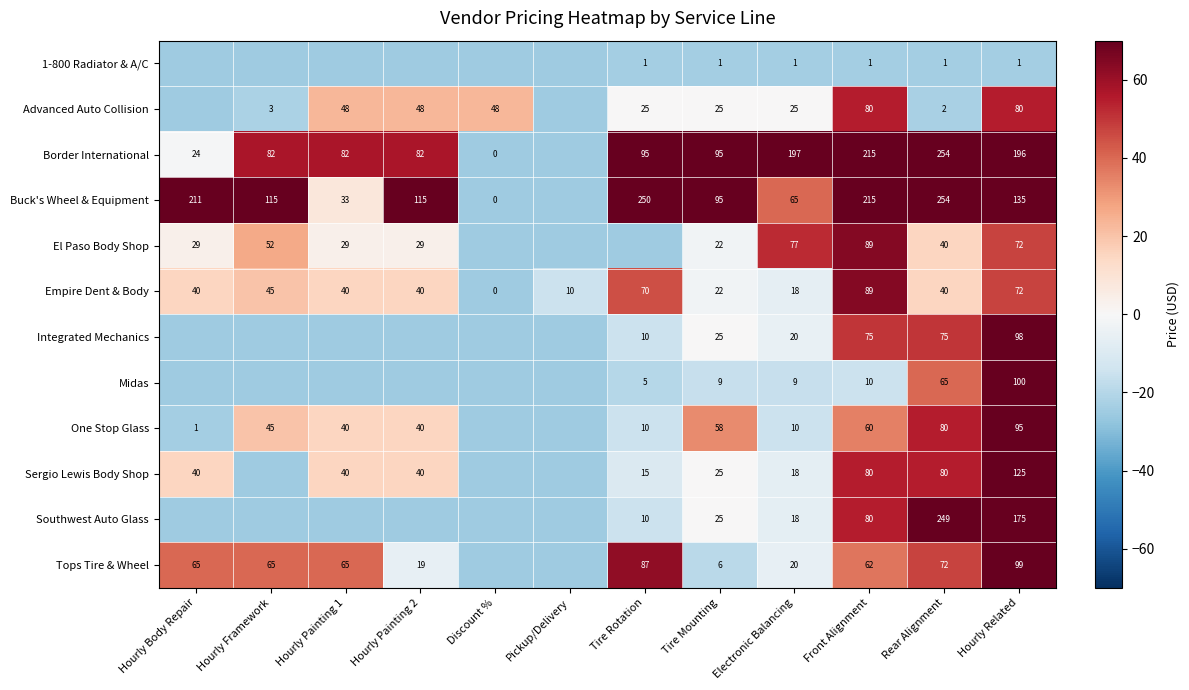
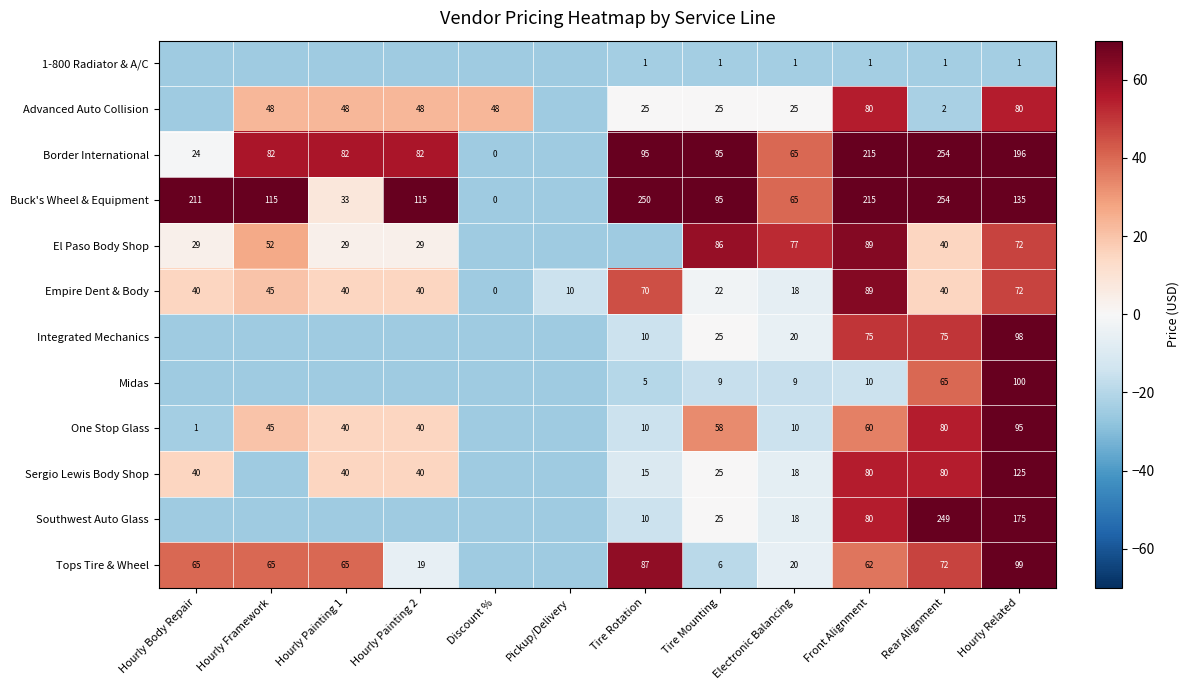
Advanced Auto Collision, Hourly Framework: 3 -> 48
Border International, Electronic Balancing: 197 -> 65
El Paso Body Shop, Tire Mounting: 22 -> 86
